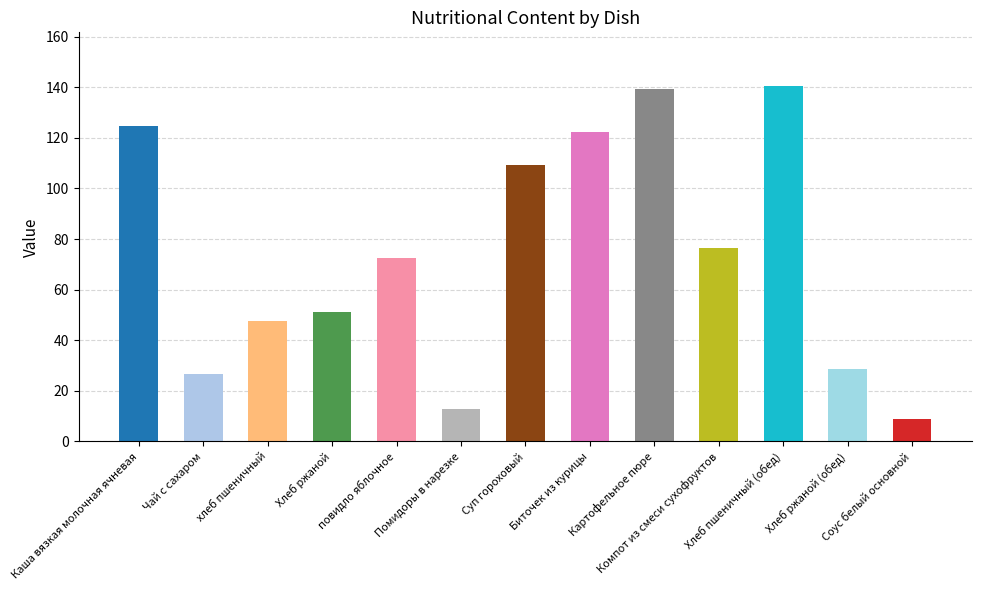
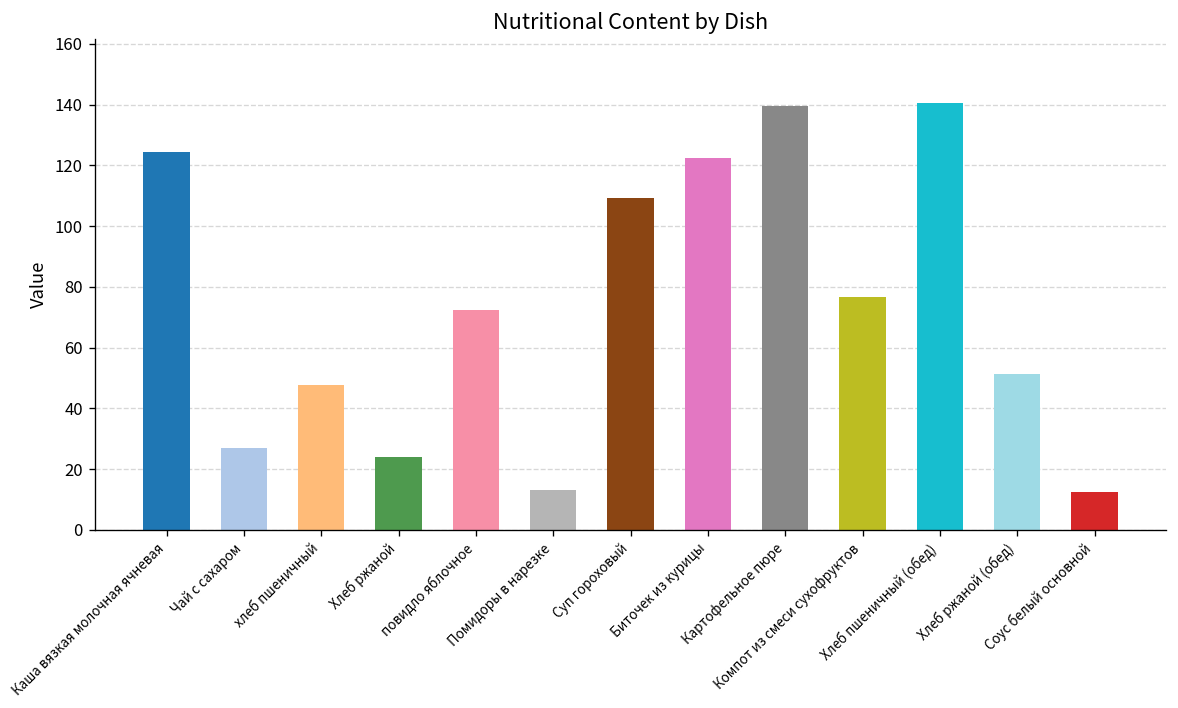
Хлеб ржаной: 51 -> 24
Хлеб ржаной (обед): 29 -> 51
Соус белый основной: 9 -> 13
